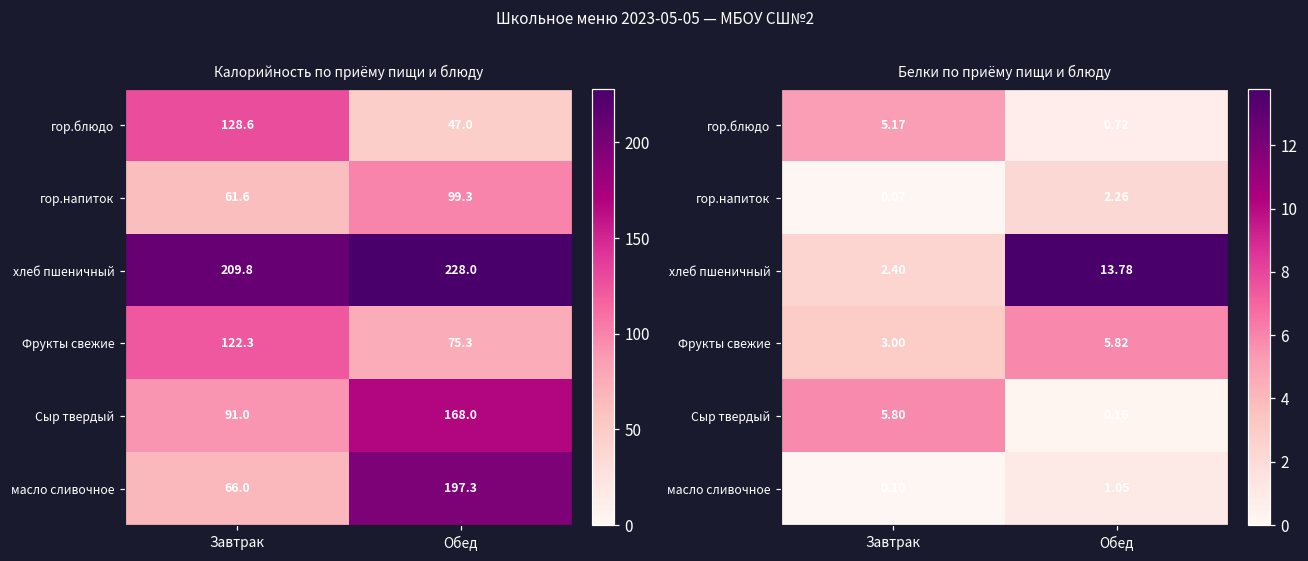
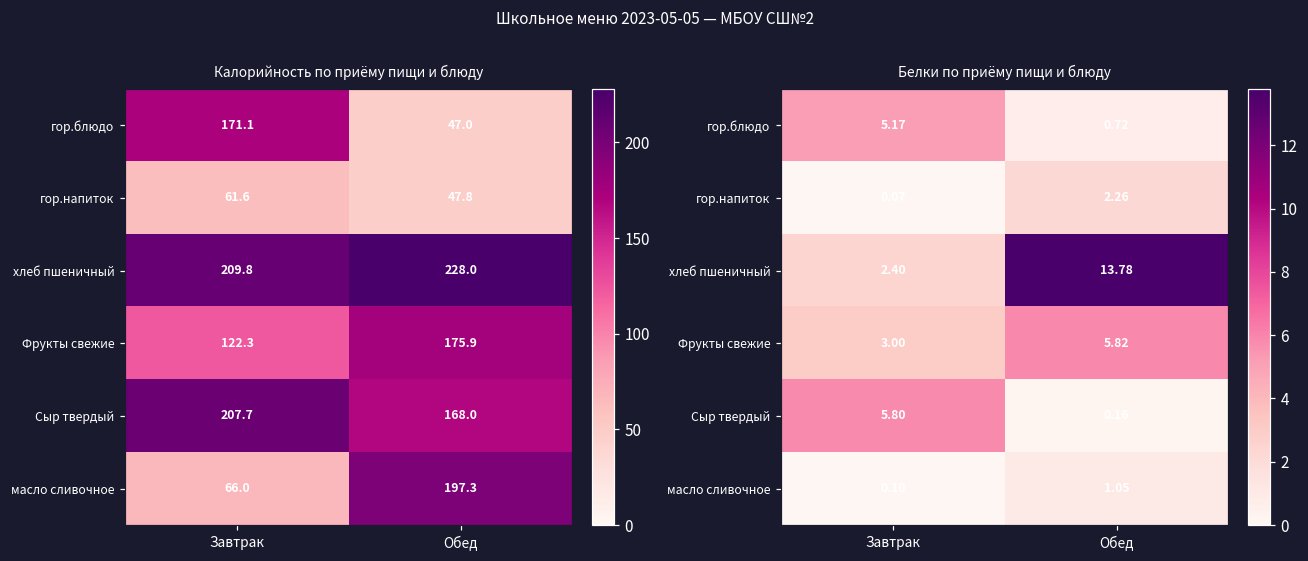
Калорийность по приёму пищи и блюду, гор.блюдо, Завтрак: 128.6 -> 171.1
Калорийность по приёму пищи и блюду, гор.напиток, Обед: 99.3 -> 47.8
Калорийность по приёму пищи и блюду, Фрукты свежие, Обед: 75.3 -> 175.9
Калорийность по приёму пищи и блюду, Сыр твердый, Завтрак: 91.0 -> 207.7
